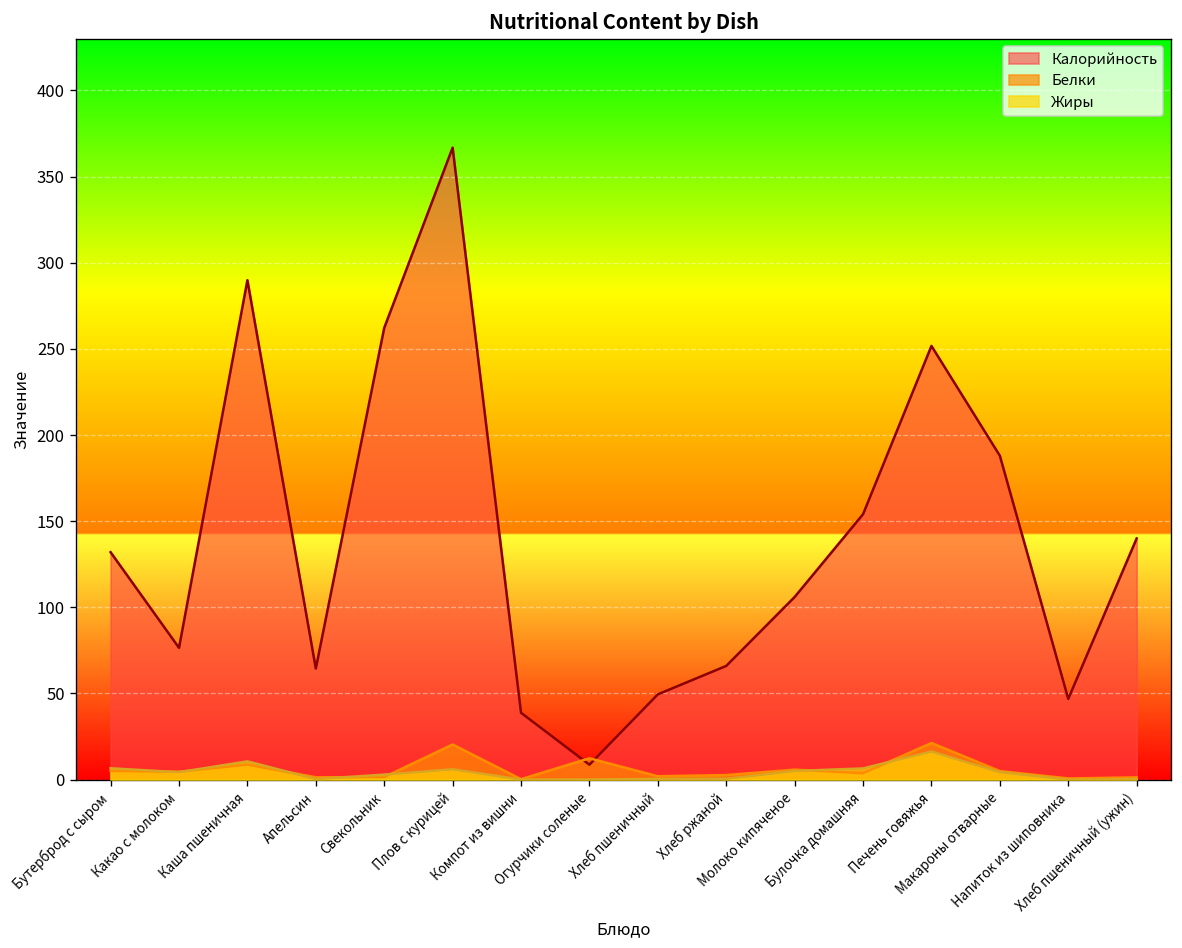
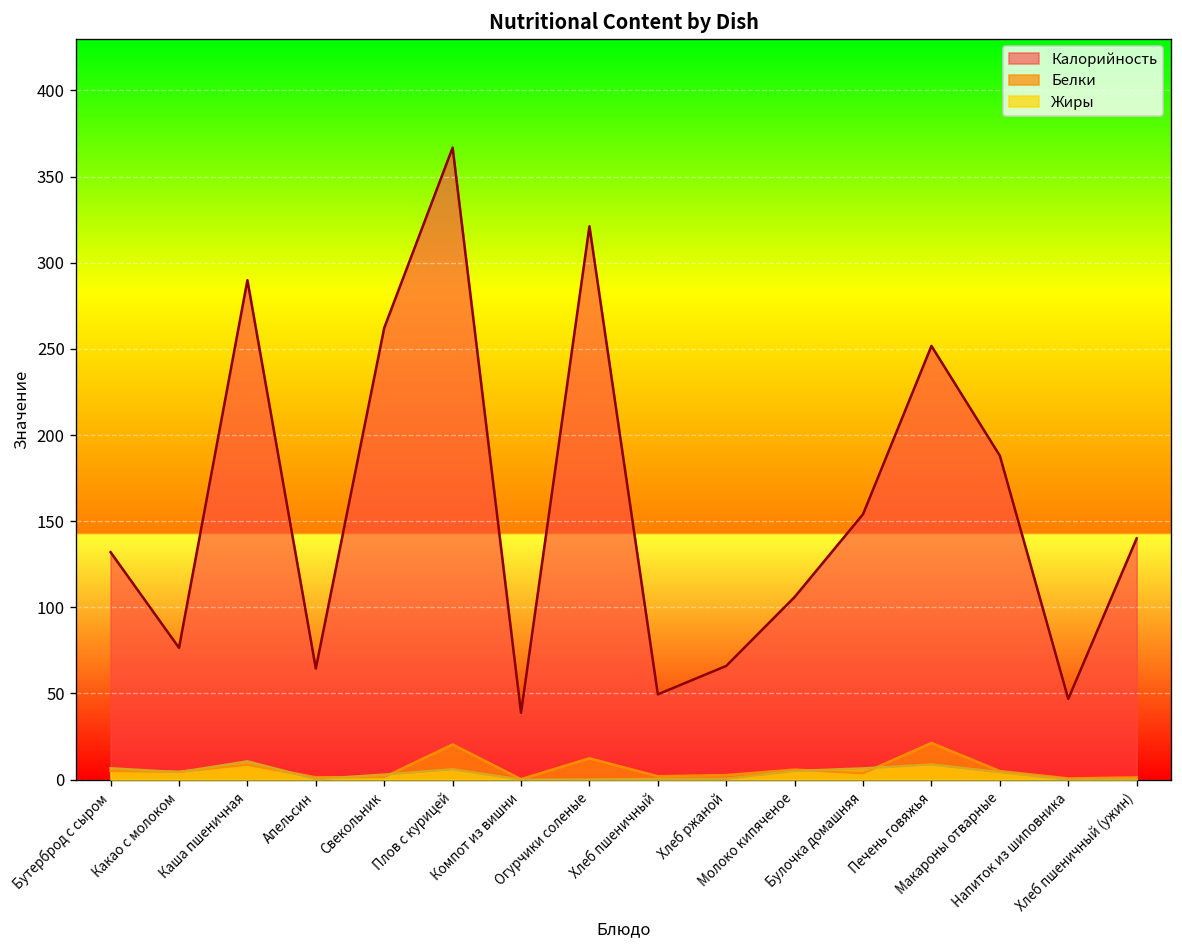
Калорийность, Огурчики соленые: 9 -> 321
Жиры, Печень говяжья: 16 -> 9
